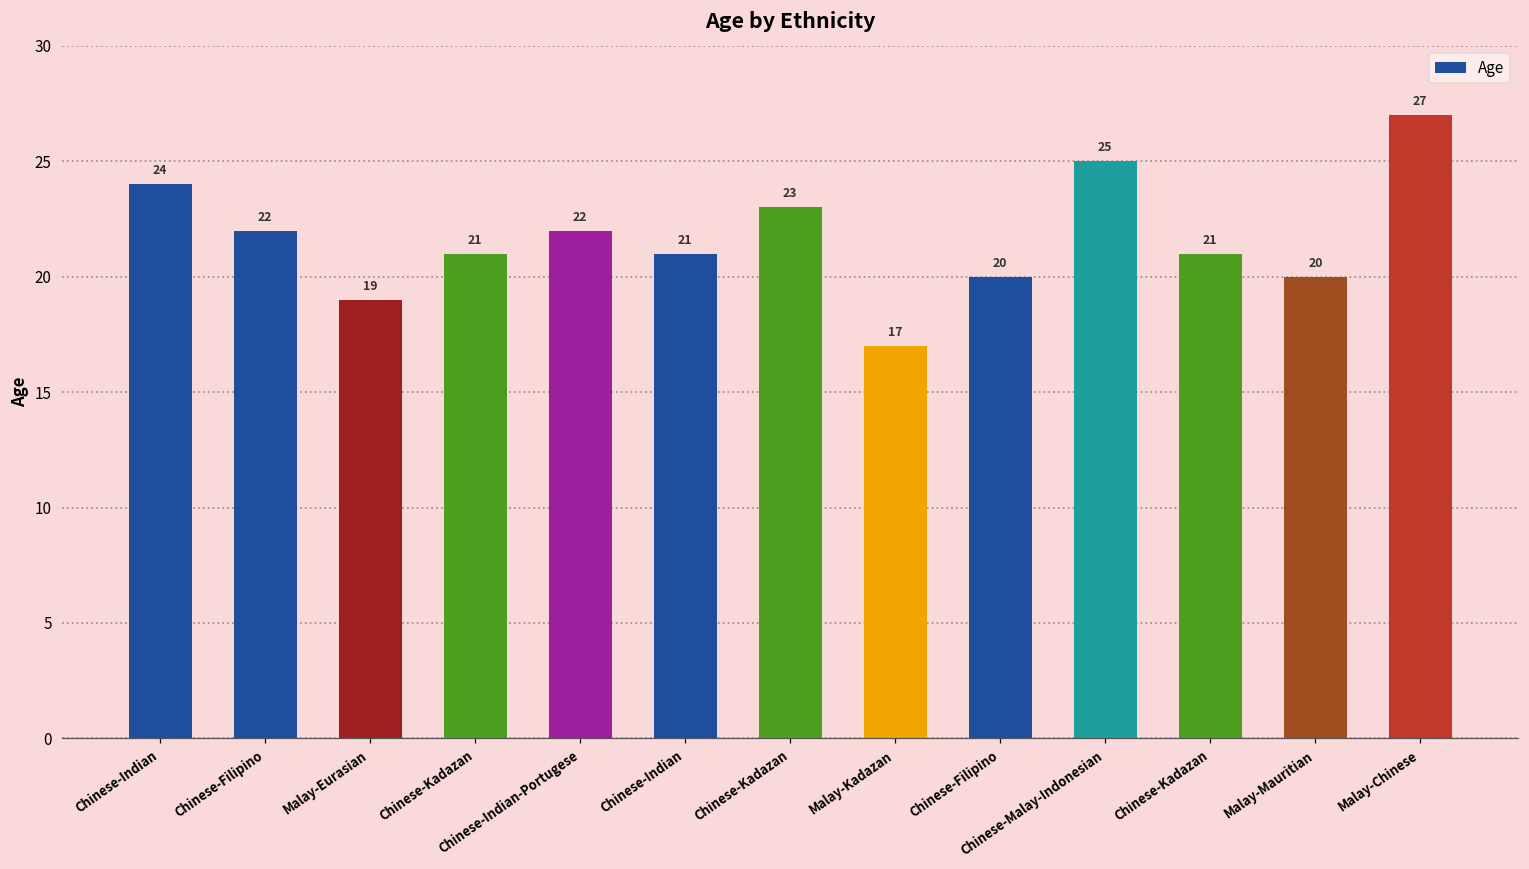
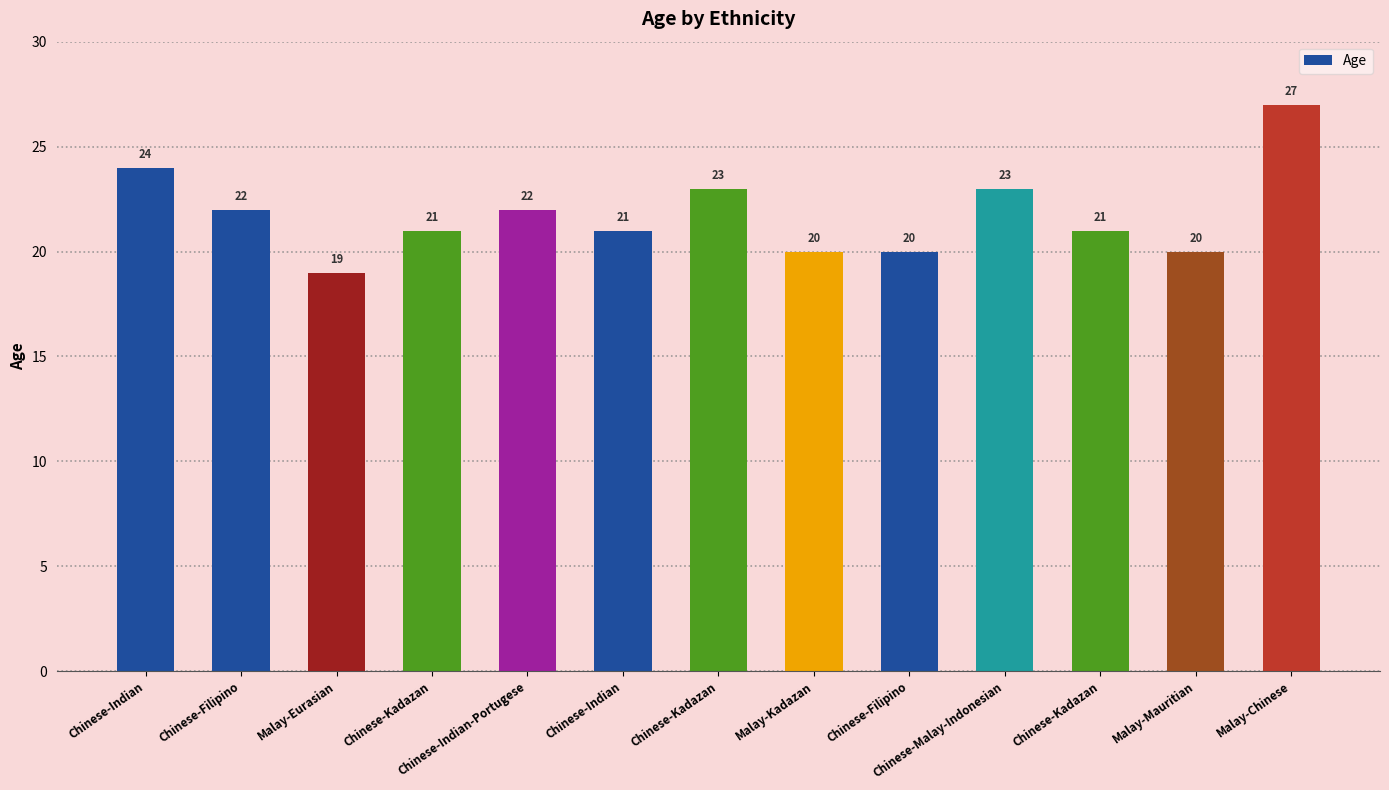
Malay-Kadazan: 17 -> 20
Chinese-Malay-Indonesian: 25 -> 23
